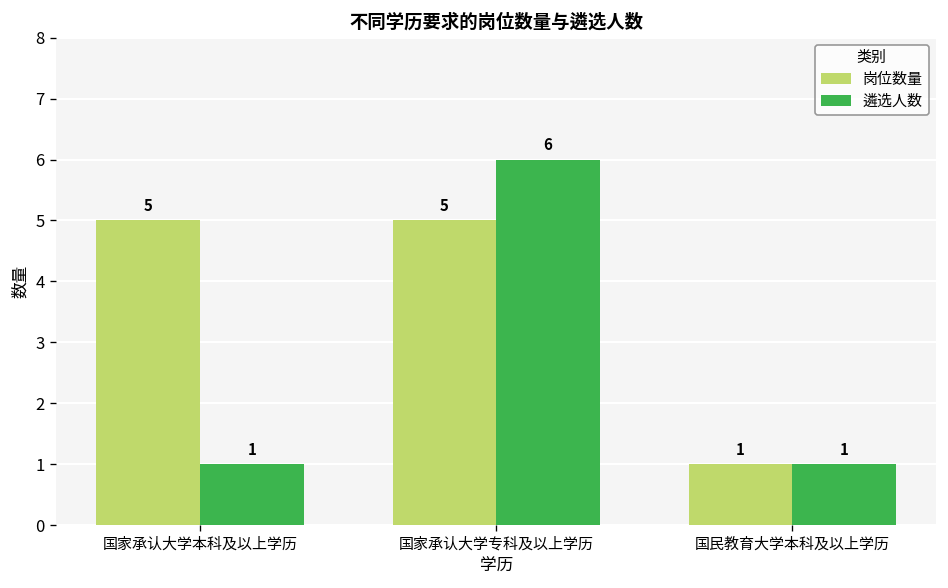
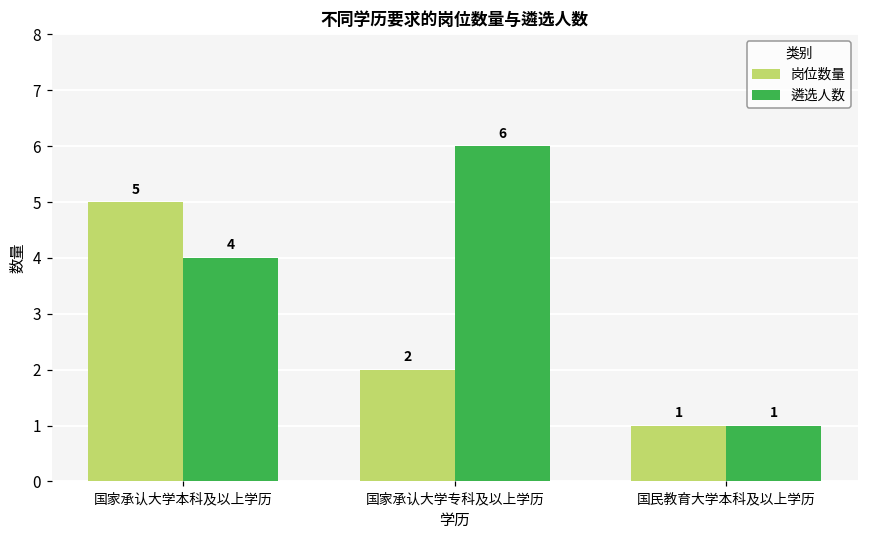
遴选人数, 国家承认大学本科及以上学历: 1 -> 4
岗位数量, 国家承认大学专科及以上学历: 5 -> 2
